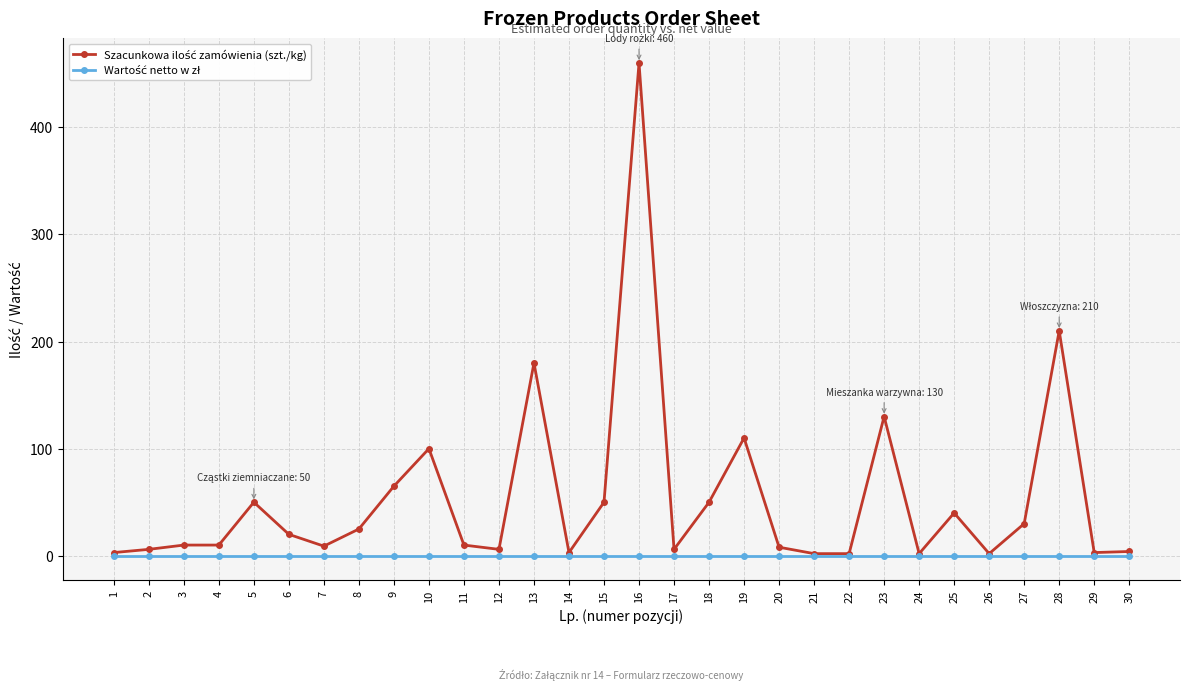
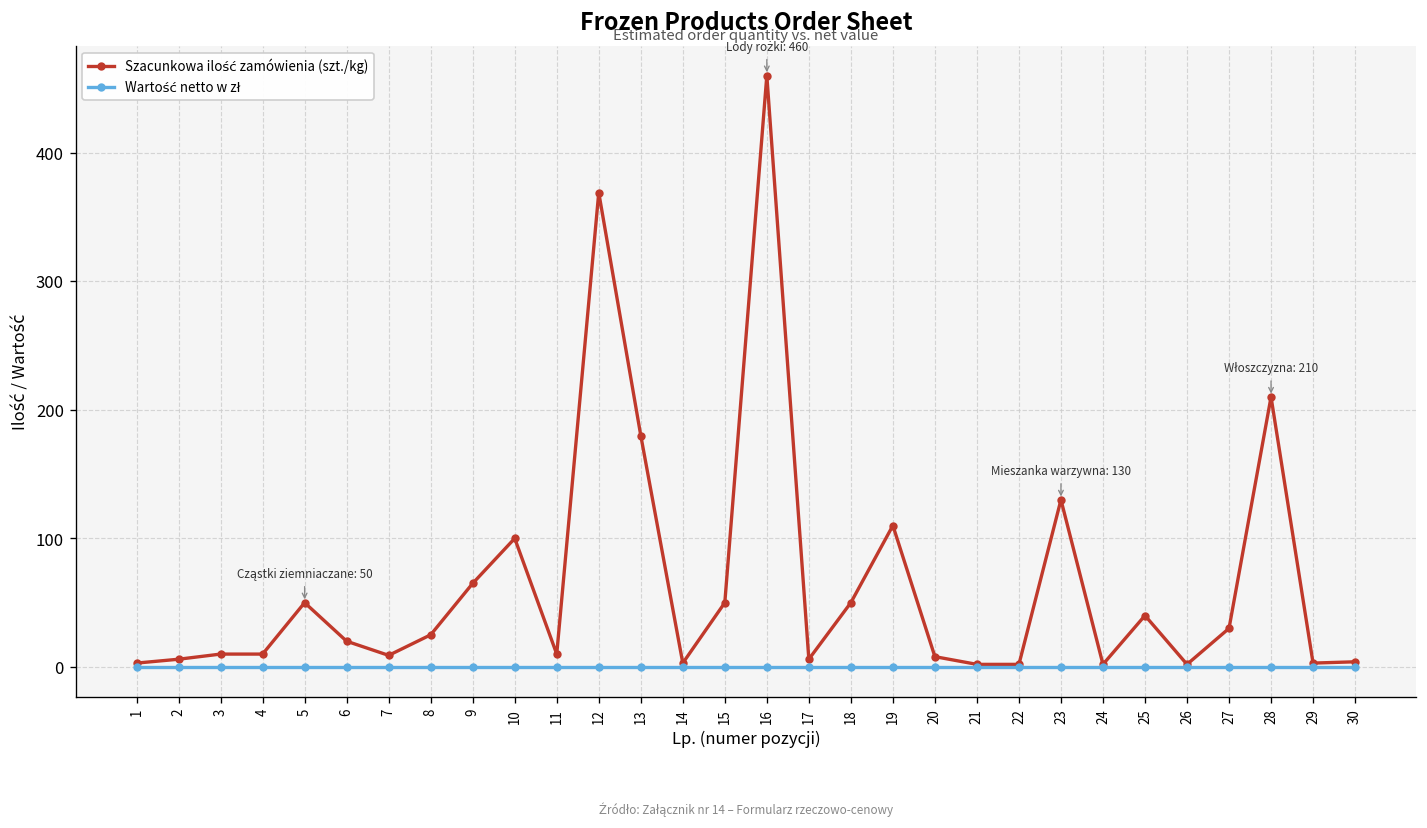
Szacunkowa ilość zamówienia (szt./kg), 12: 6 -> 369
